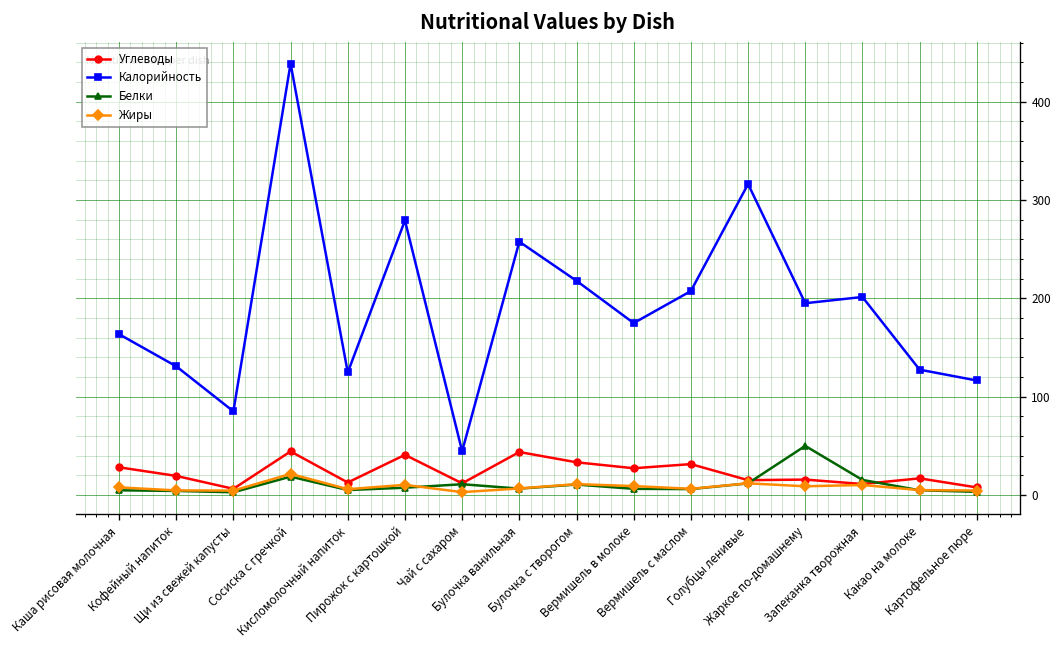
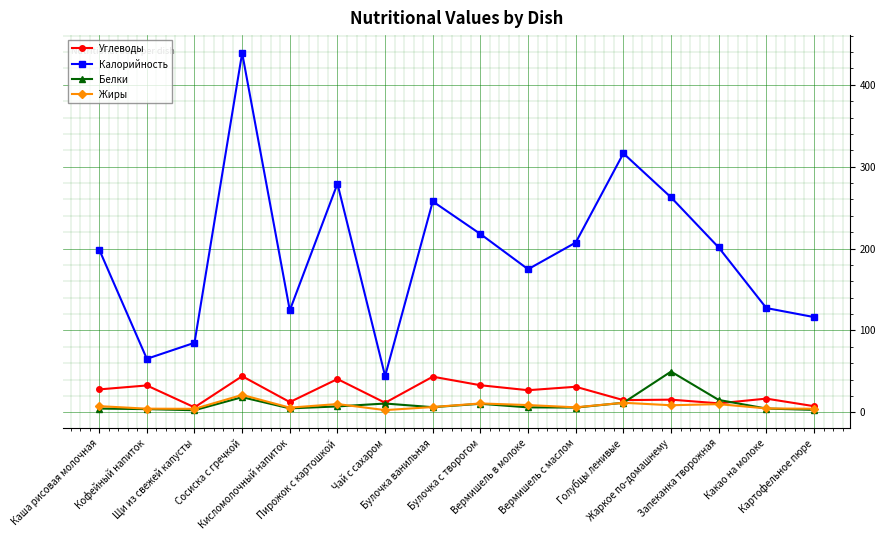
Калорийность, Каша рисовая молочная: 160 -> 200
Углеводы, Кофейный напиток: 20 -> 30
Калорийность, Кофейный напиток: 130 -> 70
Калорийность, Жаркое по-домашнему: 190 -> 260
